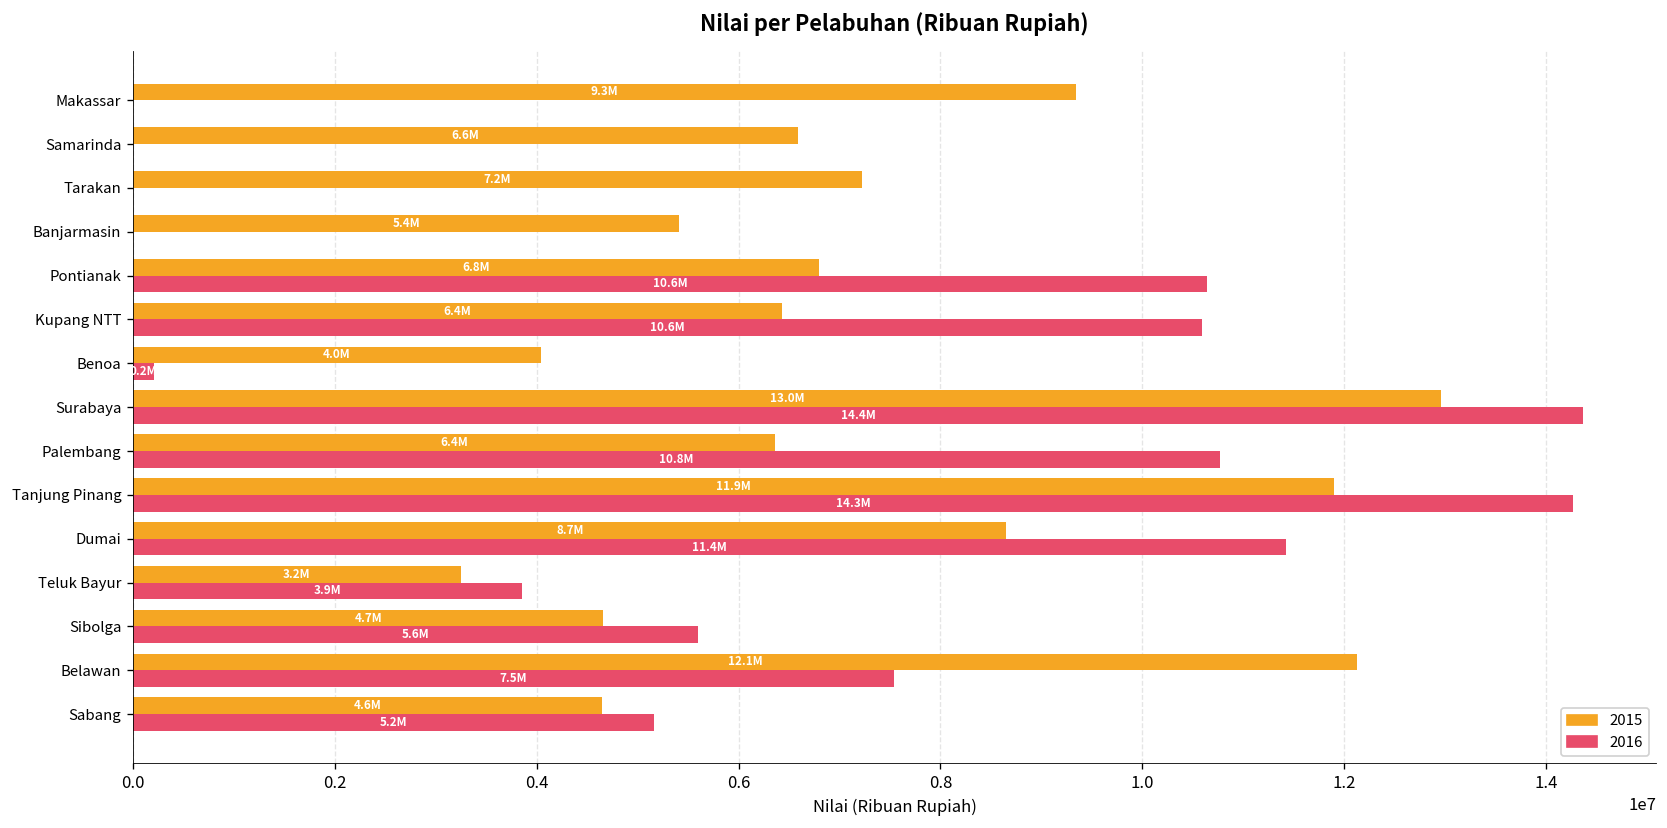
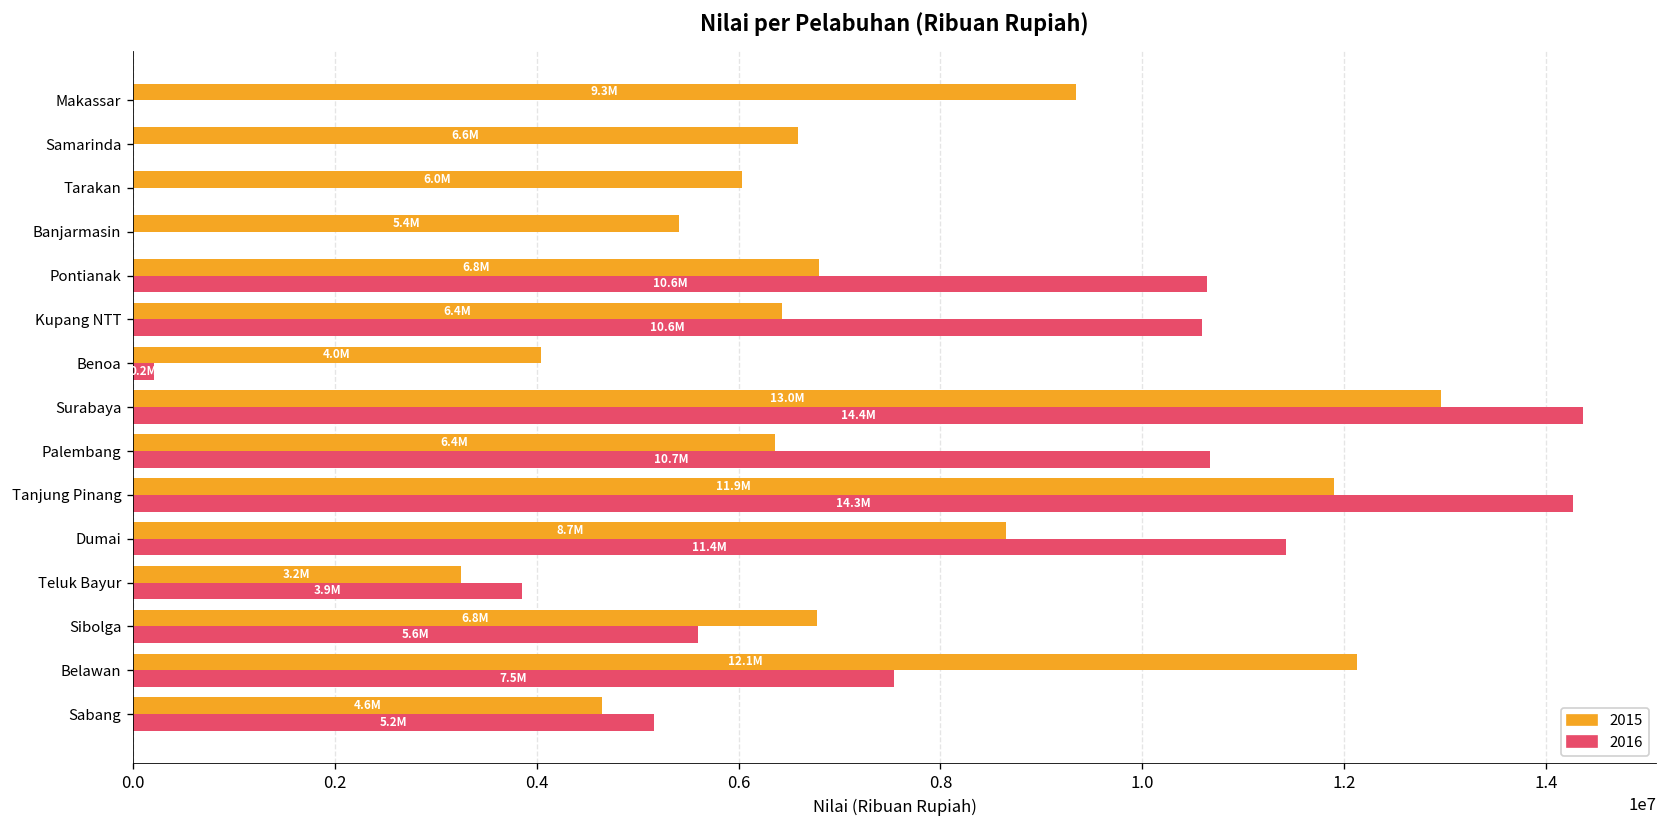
2015, Tarakan: 7.2M -> 6.0M
2016, Palembang: 10.8M -> 10.7M
2015, Sibolga: 4.7M -> 6.8M
